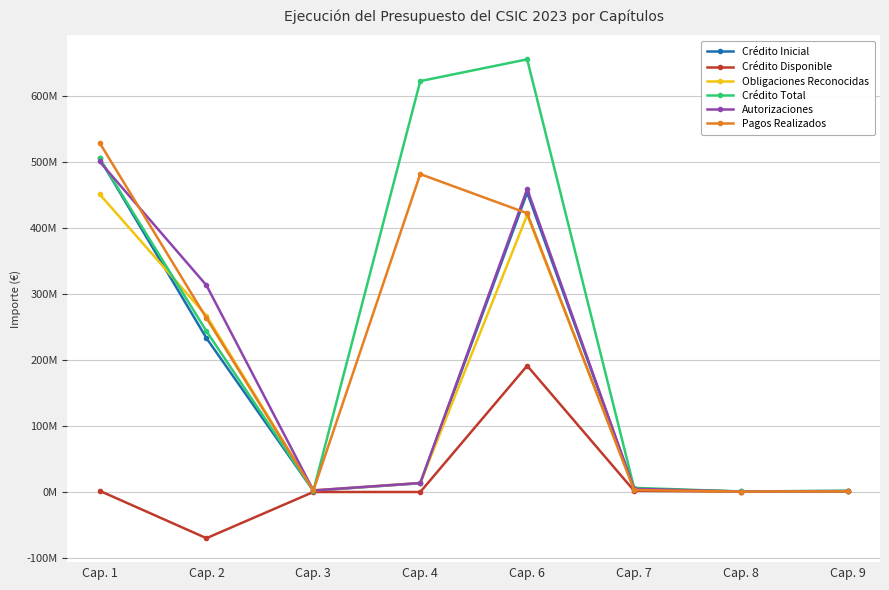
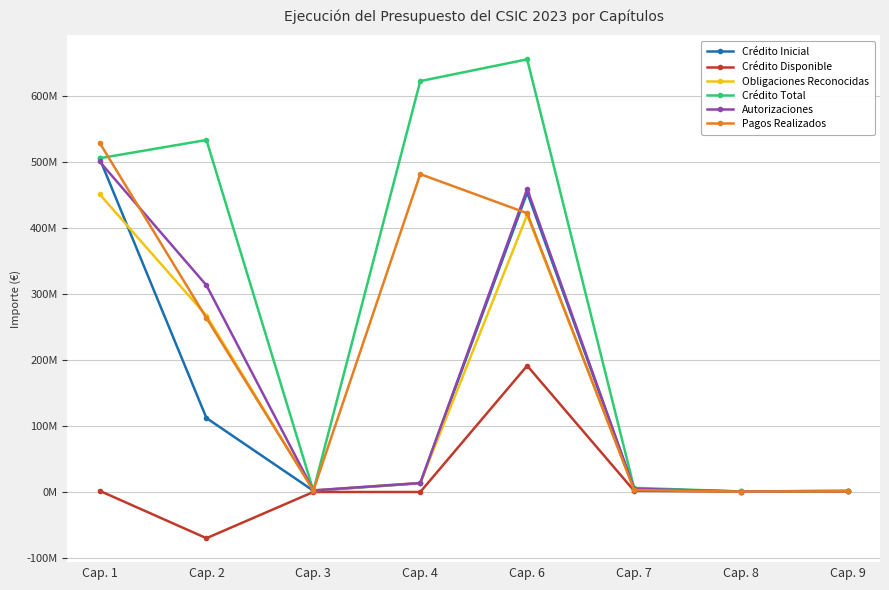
Crédito Inicial, Cap. 2: 230000000 -> 110000000
Crédito Total, Cap. 2: 240000000 -> 530000000
